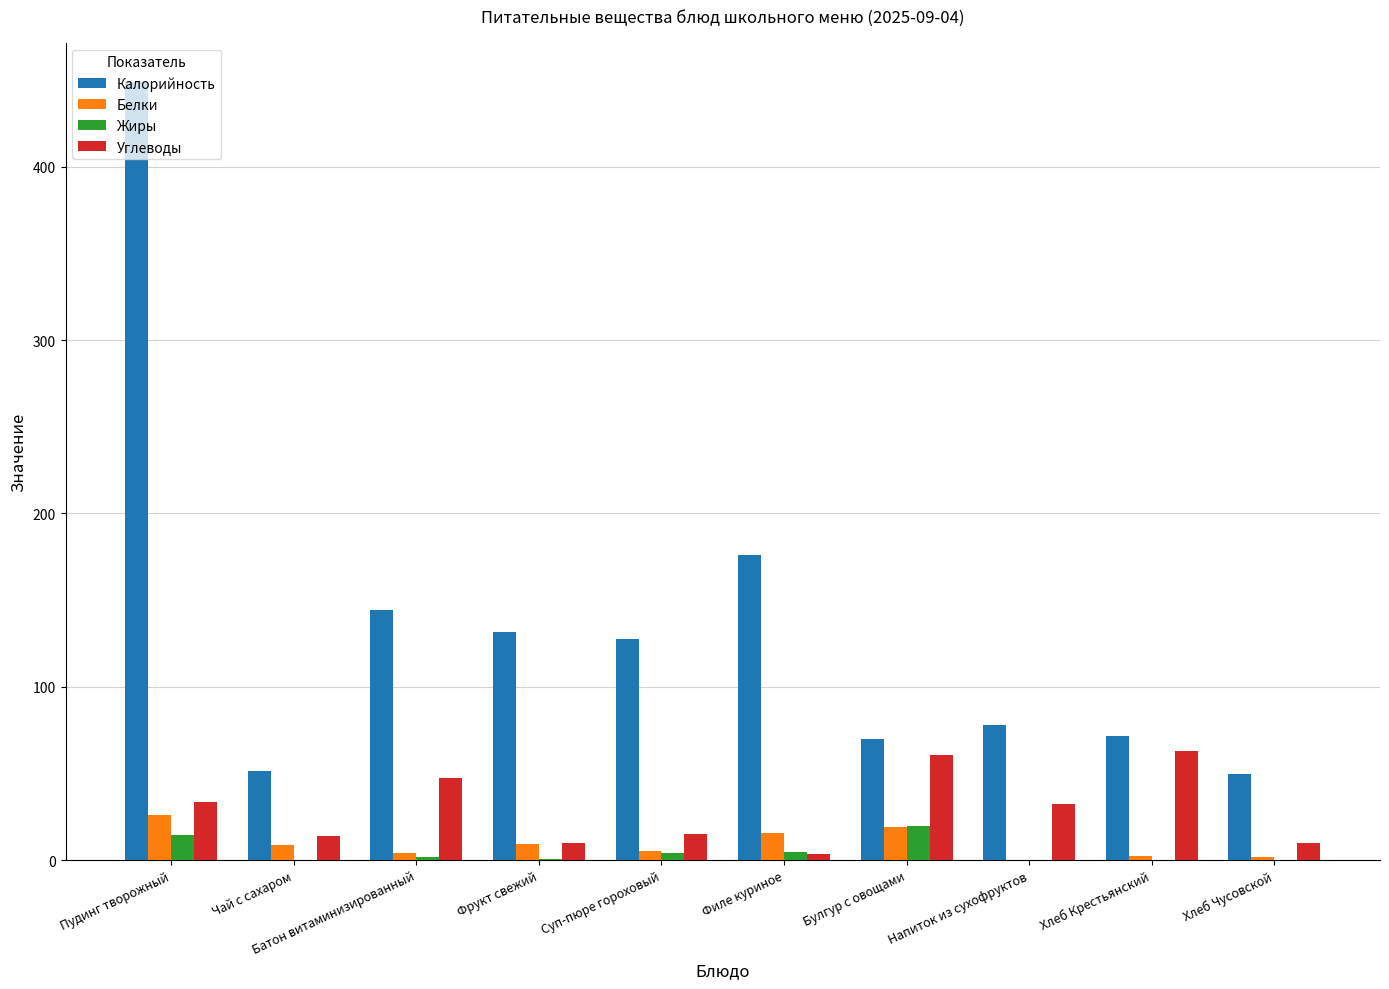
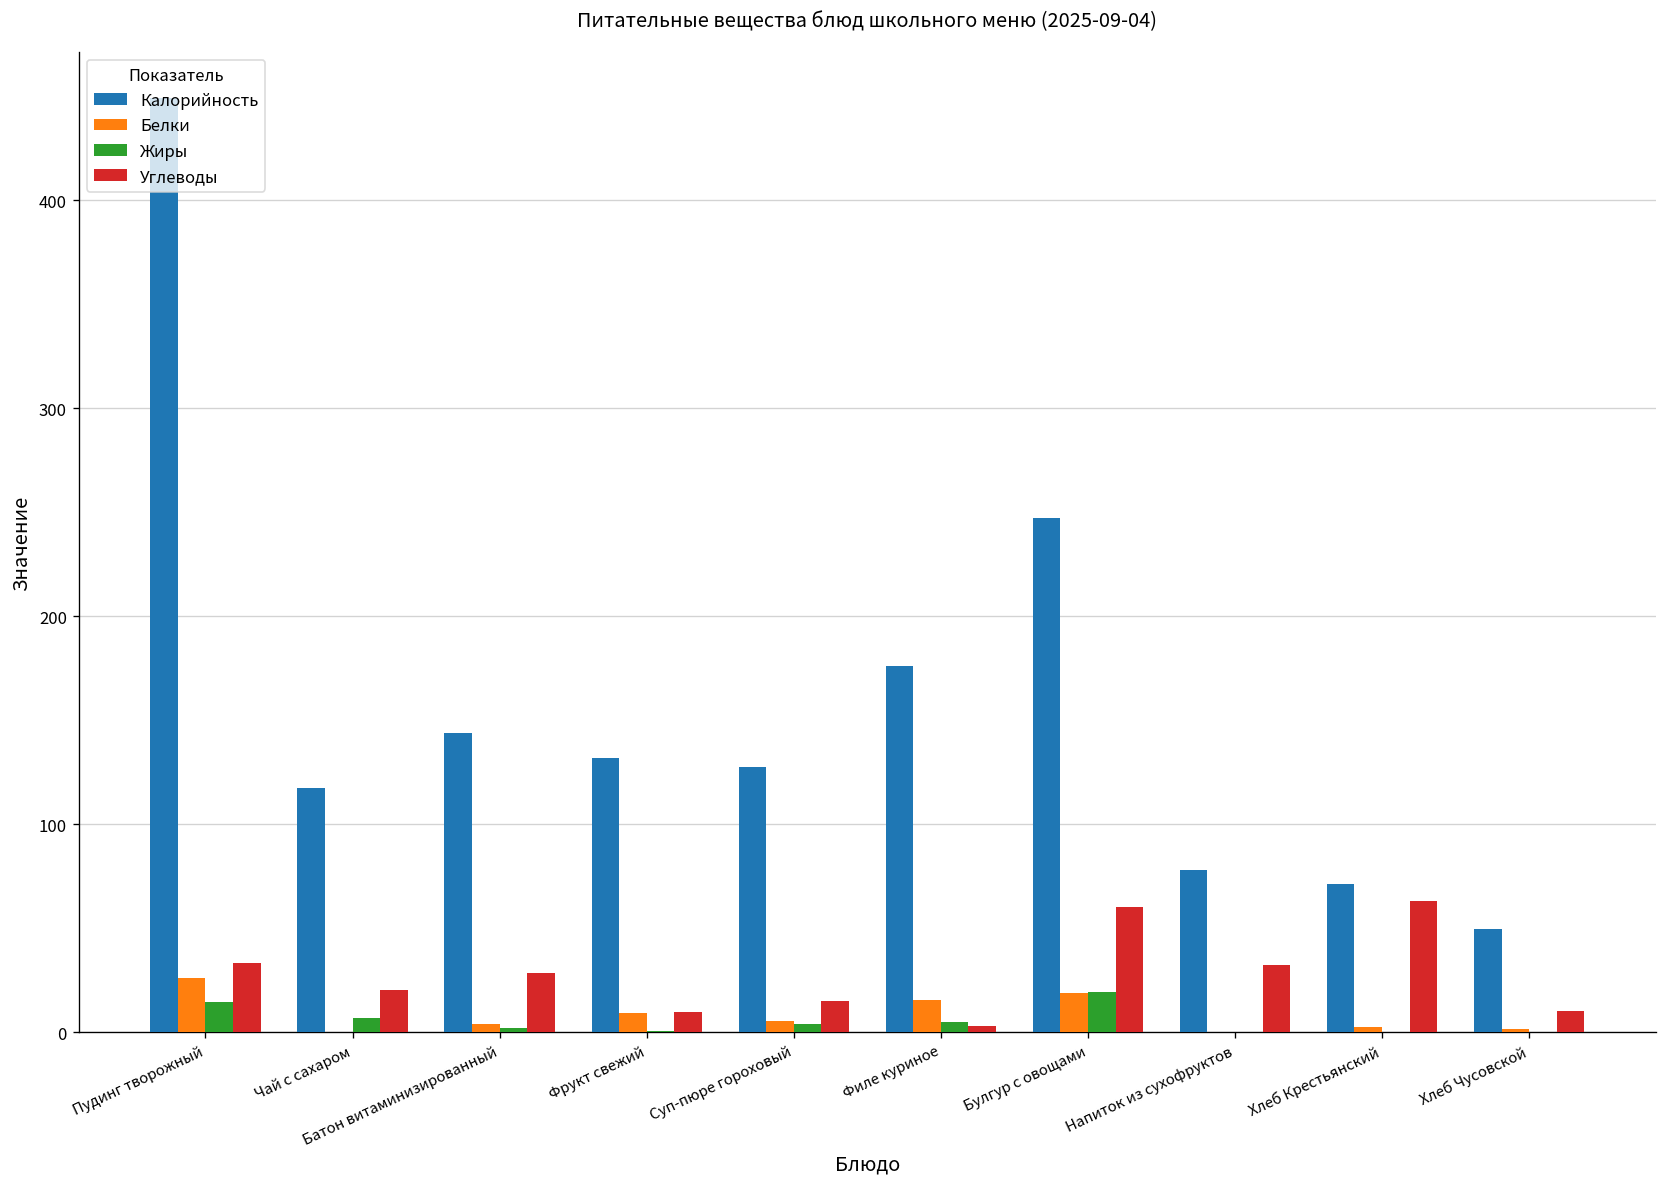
Калорийность, Чай с сахаром: 51 -> 117
Белки, Чай с сахаром: 9 -> 0
Жиры, Чай с сахаром: 0 -> 7
Углеводы, Чай с сахаром: 14 -> 20
Углеводы, Батон витаминизированный: 48 -> 29
Калорийность, Булгур с овощами: 70 -> 247
